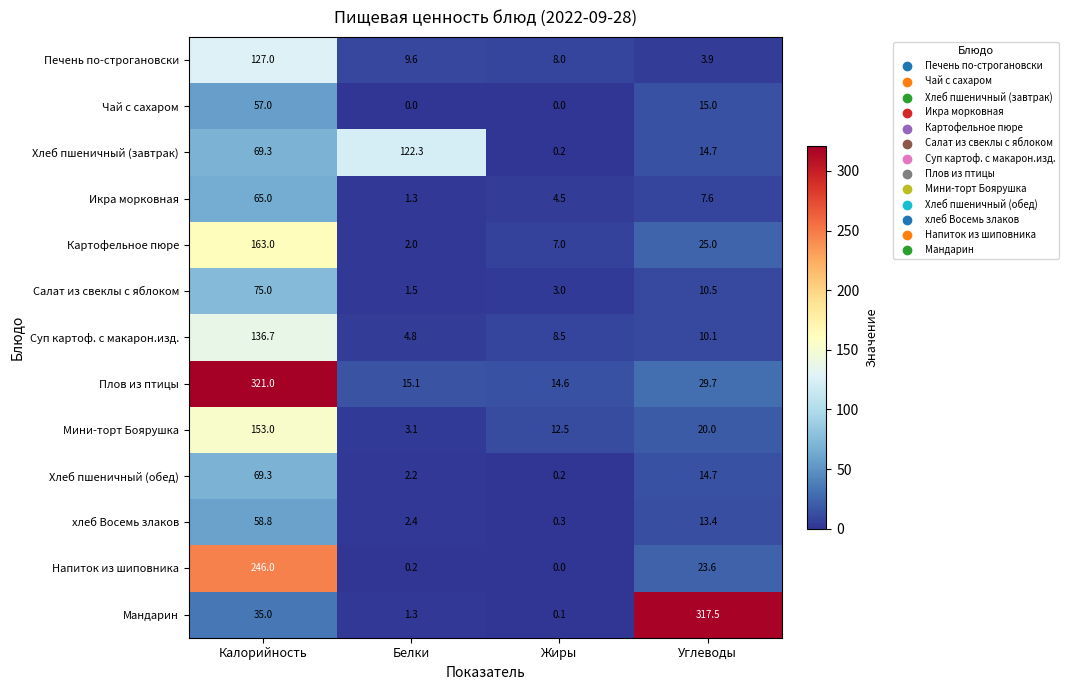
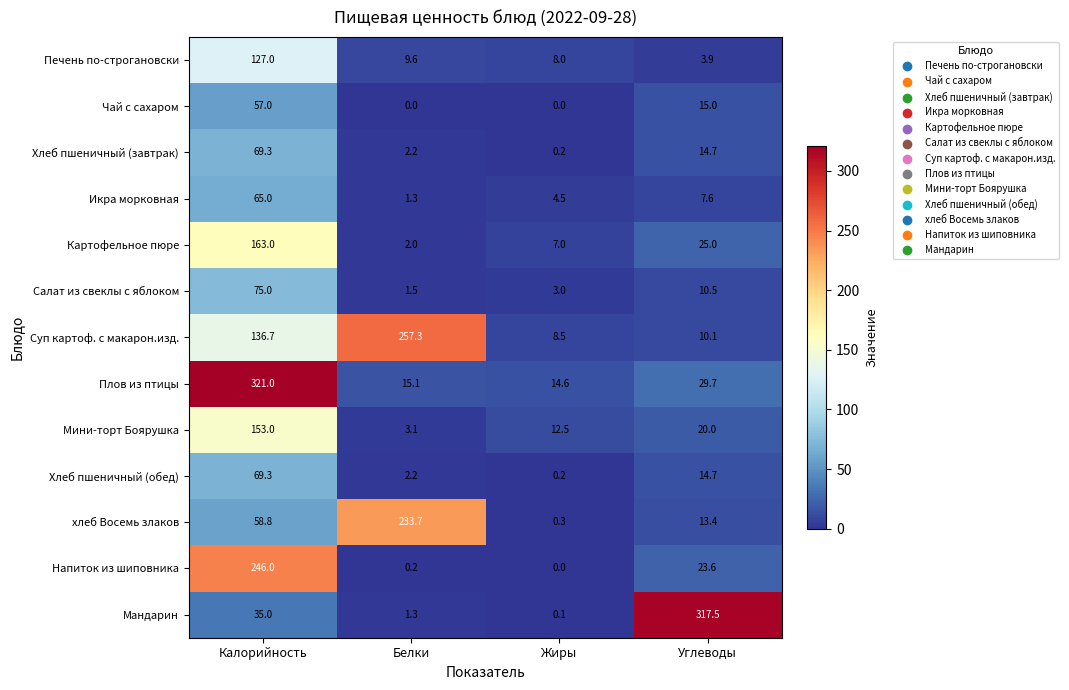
Хлеб пшеничный (завтрак), Белки: 122.3 -> 2.2
Суп картоф. с макарон.изд., Белки: 4.8 -> 257.3
хлеб Восемь злаков, Белки: 2.4 -> 233.7
